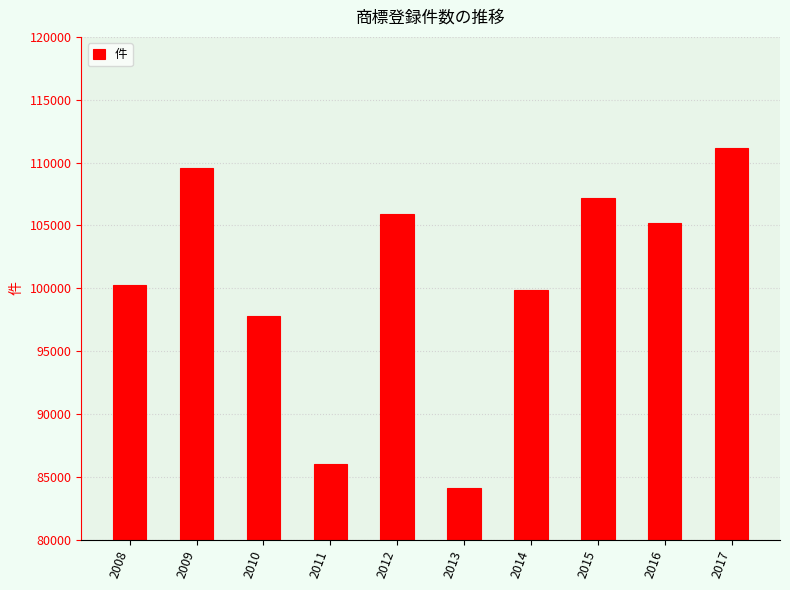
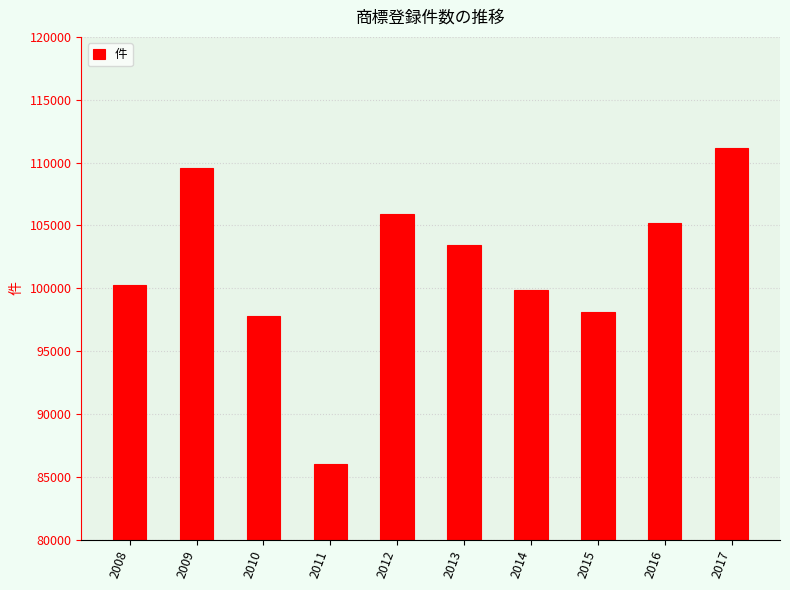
2013: 84100 -> 103400
2015: 107200 -> 98100
